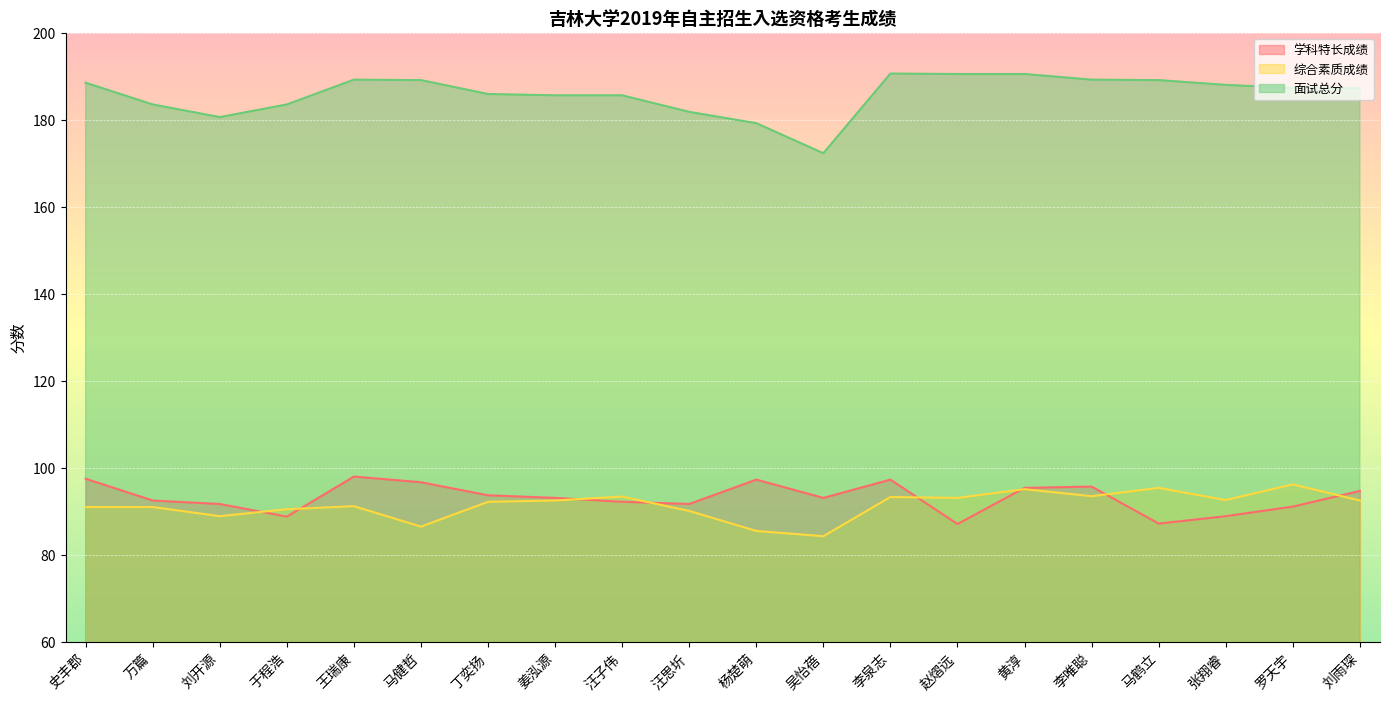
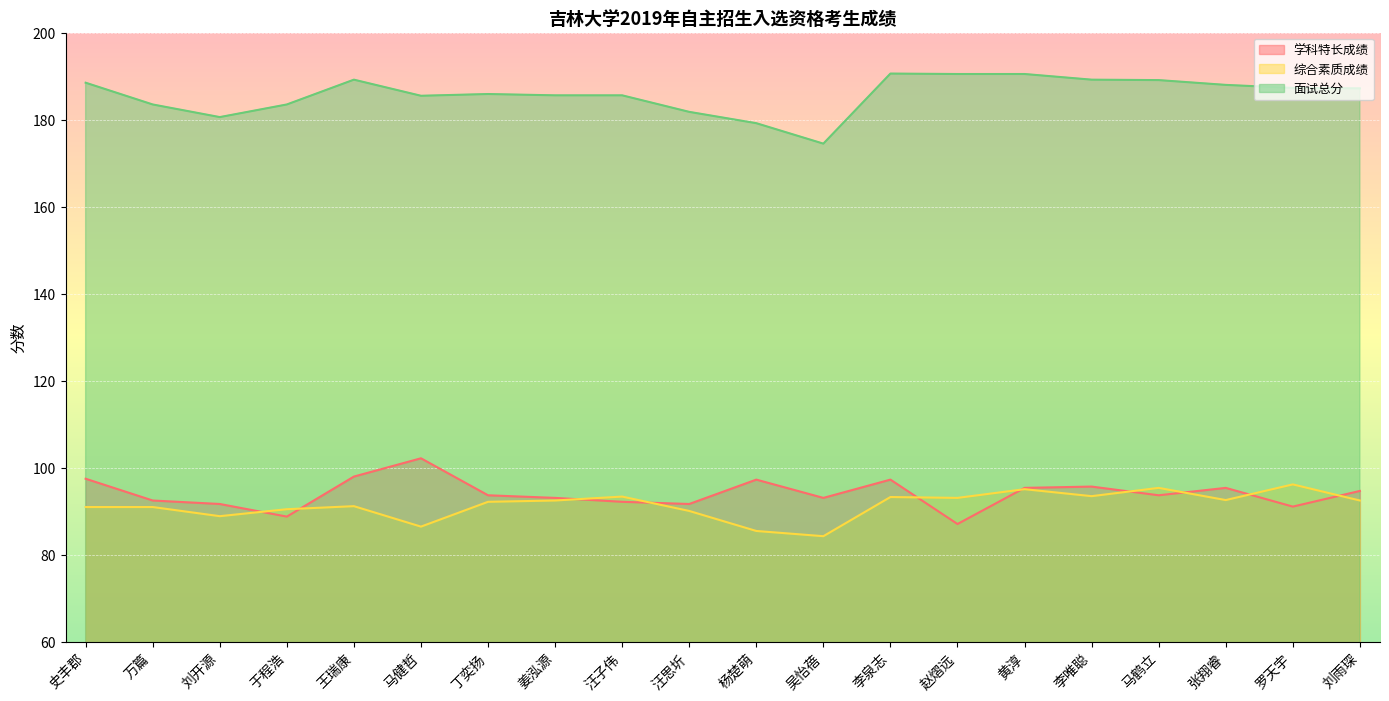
学科特长成绩, 马健哲: 97 -> 102
面试总分, 马健哲: 189 -> 186
面试总分, 吴怡蓓: 172 -> 175
学科特长成绩, 马鹤立: 87 -> 94
学科特长成绩, 张翔睿: 89 -> 95
